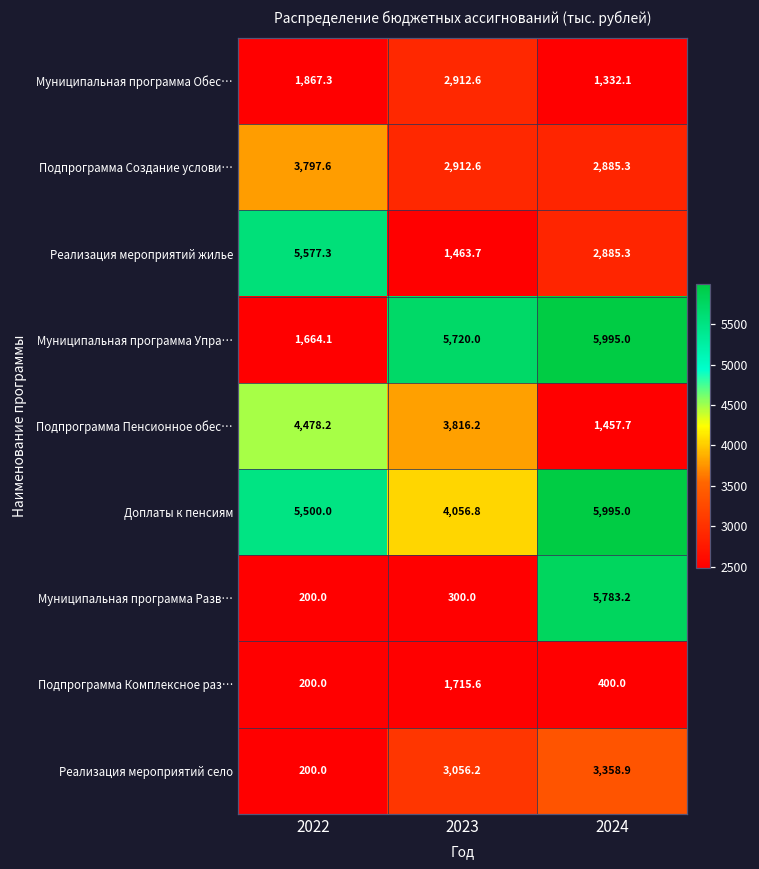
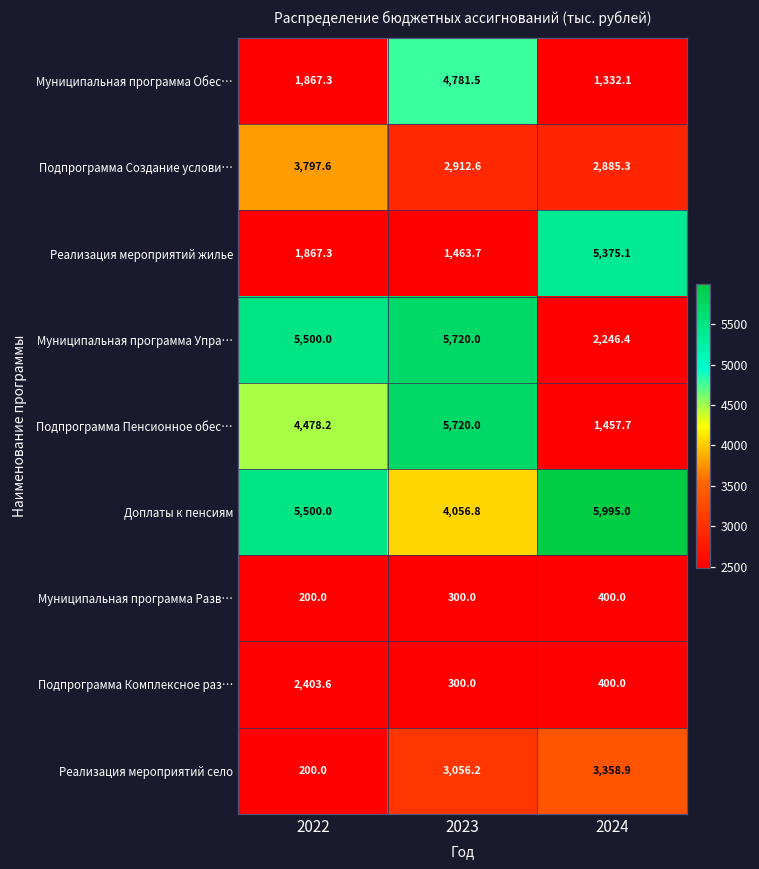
Муниципальная программа Обес…, 2023: 2,912.6 -> 4,781.5
Реализация мероприятий жилье, 2022: 5,577.3 -> 1,867.3
Реализация мероприятий жилье, 2024: 2,885.3 -> 5,375.1
Муниципальная программа Упра…, 2022: 1,664.1 -> 5,500.0
Муниципальная программа Упра…, 2024: 5,995.0 -> 2,246.4
Подпрограмма Пенсионное обес…, 2023: 3,816.2 -> 5,720.0
Муниципальная программа Разв…, 2024: 5,783.2 -> 400.0
Подпрограмма Комплексное раз…, 2022: 200.0 -> 2,403.6
Подпрограмма Комплексное раз…, 2023: 1,715.6 -> 300.0
